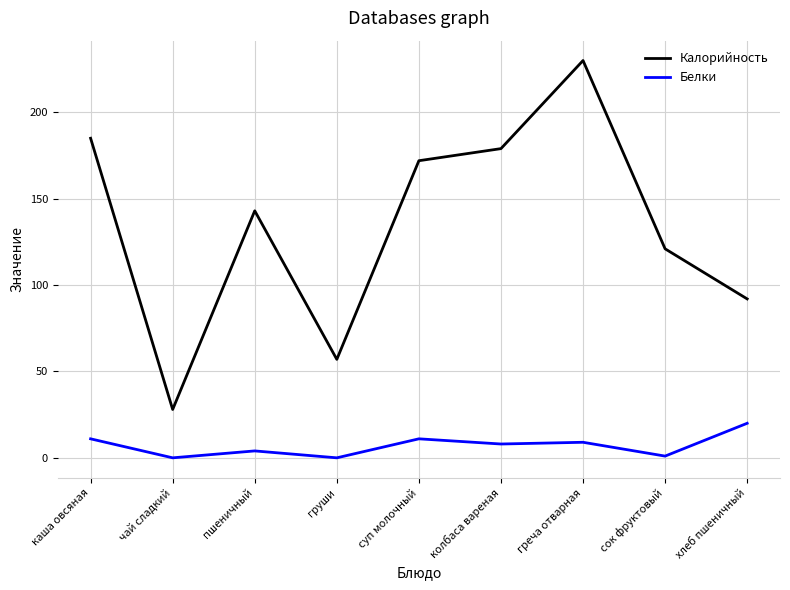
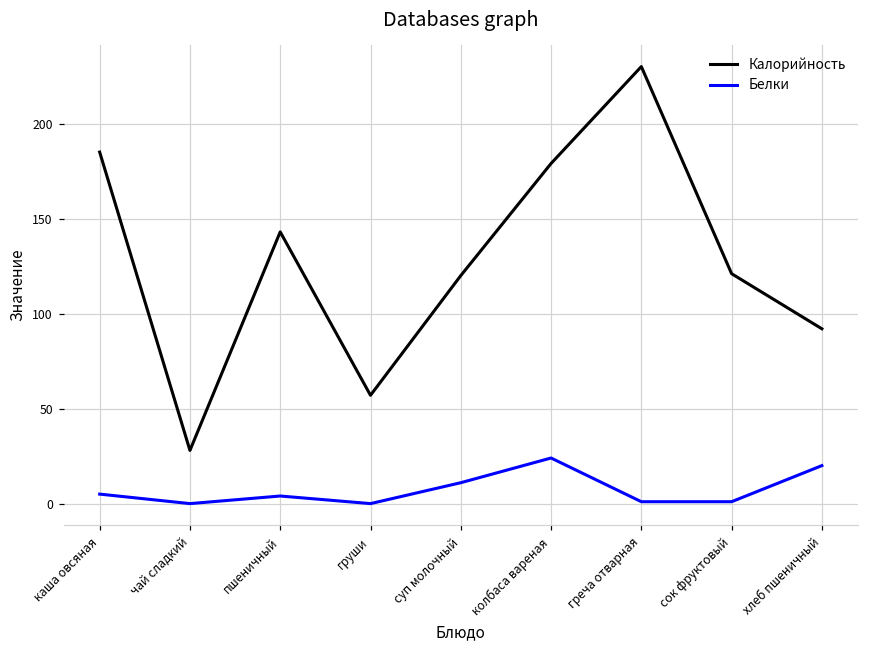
Белки, каша овсяная: 11 -> 5
Калорийность, суп молочный: 172 -> 120
Белки, колбаса вареная: 8 -> 24
Белки, греча отварная: 9 -> 1
